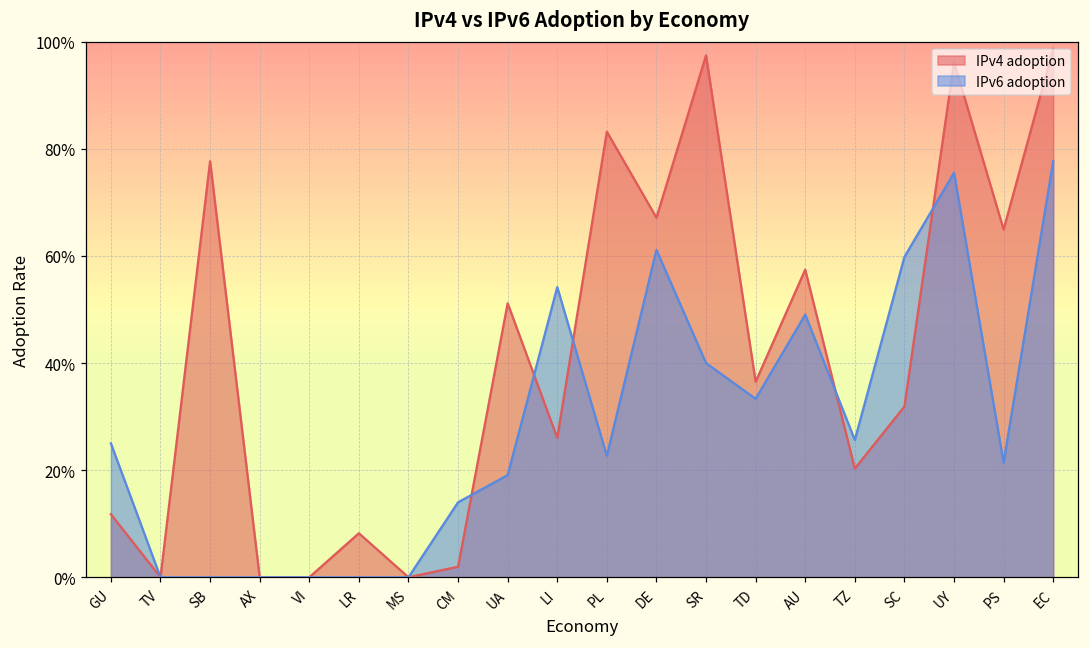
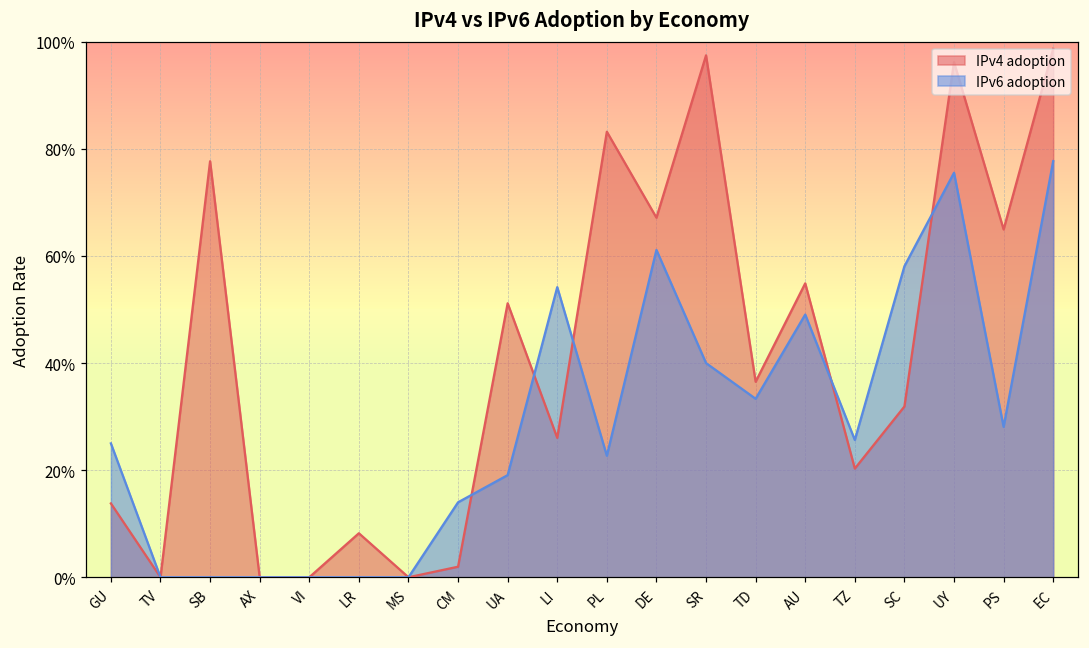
IPv4 adoption, GU: 12% -> 14%
IPv4 adoption, AU: 57% -> 55%
IPv6 adoption, SC: 60% -> 58%
IPv6 adoption, PS: 21% -> 28%
